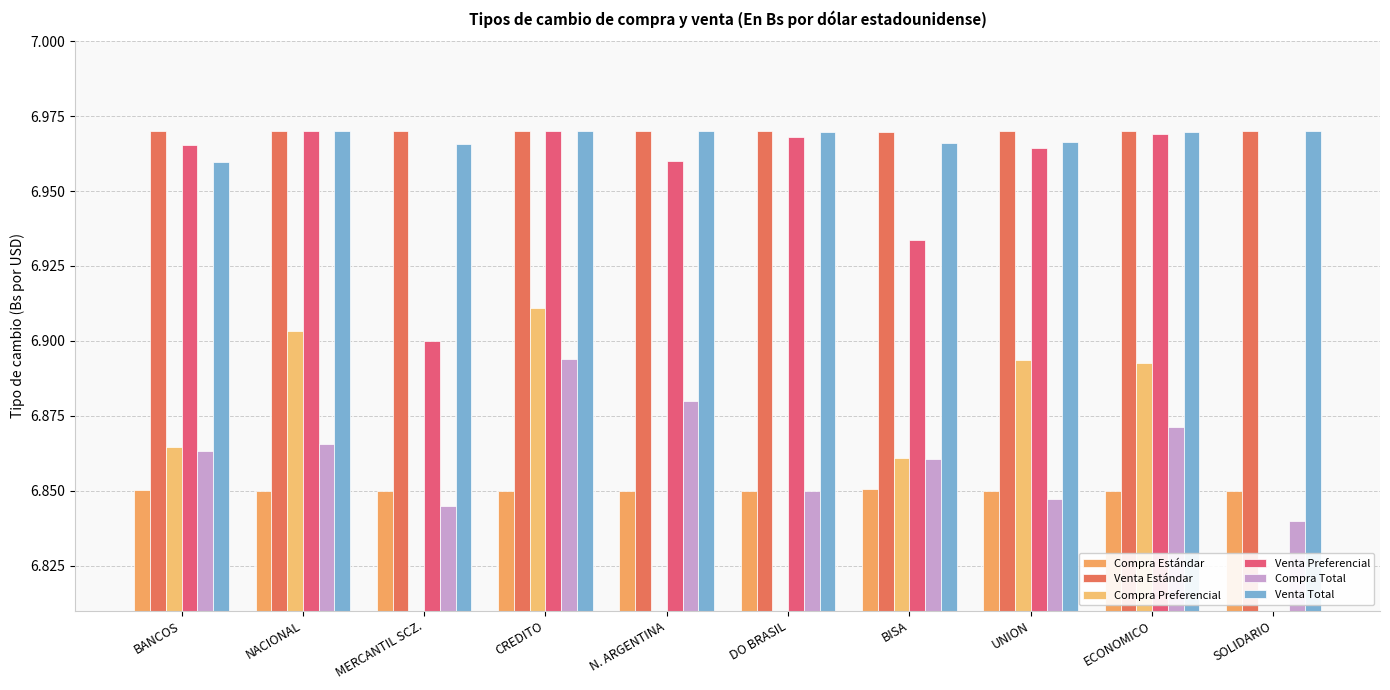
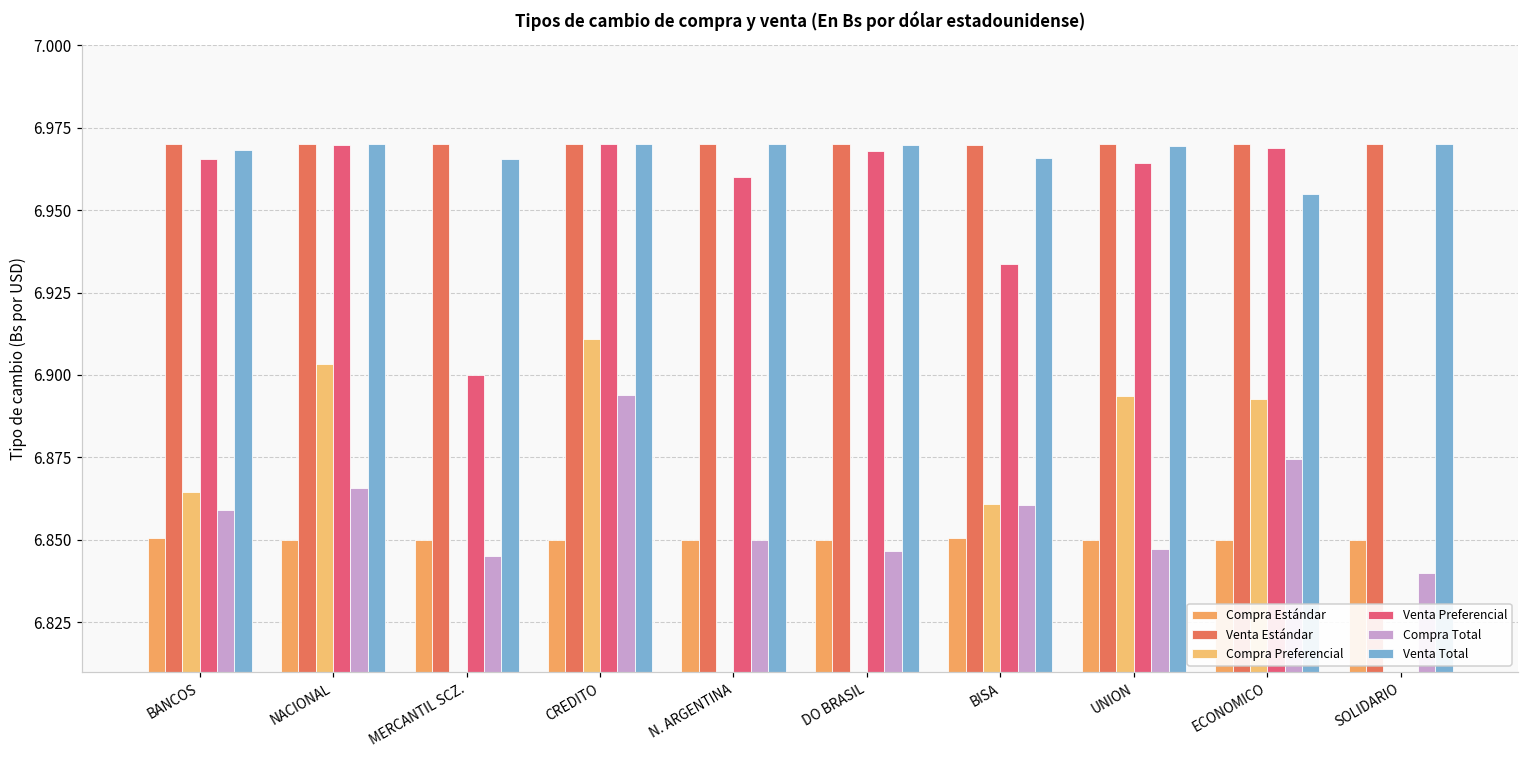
Compra Total, BANCOS: 6.863 -> 6.859
Venta Total, BANCOS: 6.960 -> 6.968
Compra Total, N. ARGENTINA: 6.88 -> 6.85
Compra Total, DO BRASIL: 6.850 -> 6.847
Venta Total, UNION: 6.966 -> 6.969
Compra Total, ECONOMICO: 6.871 -> 6.874
Venta Total, ECONOMICO: 6.970 -> 6.955
